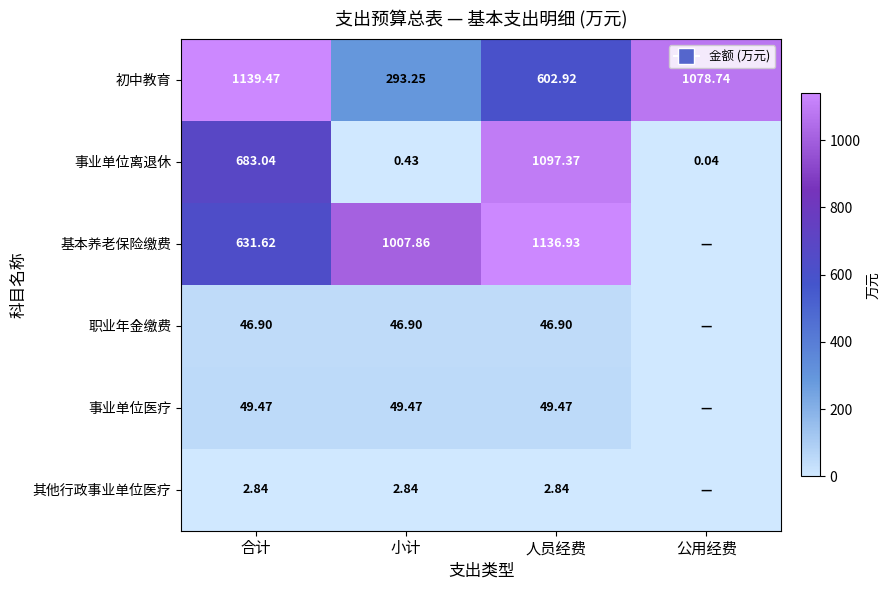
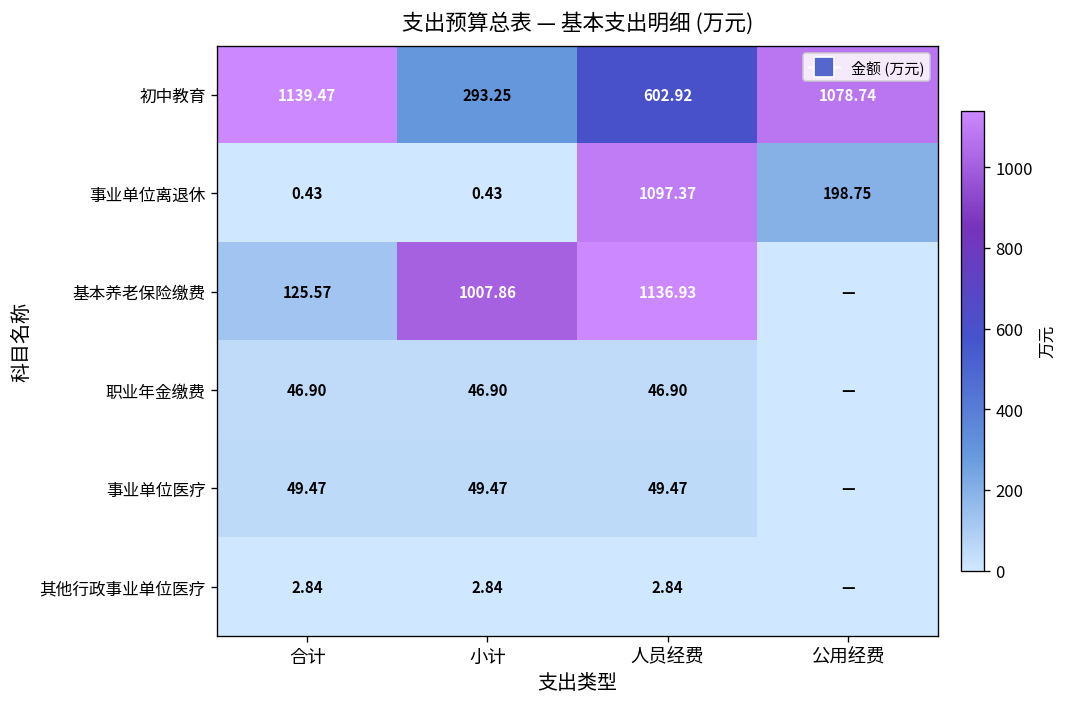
事业单位离退休, 合计: 683.04 -> 0.43
事业单位离退休, 公用经费: 0.04 -> 198.75
基本养老保险缴费, 合计: 631.62 -> 125.57
